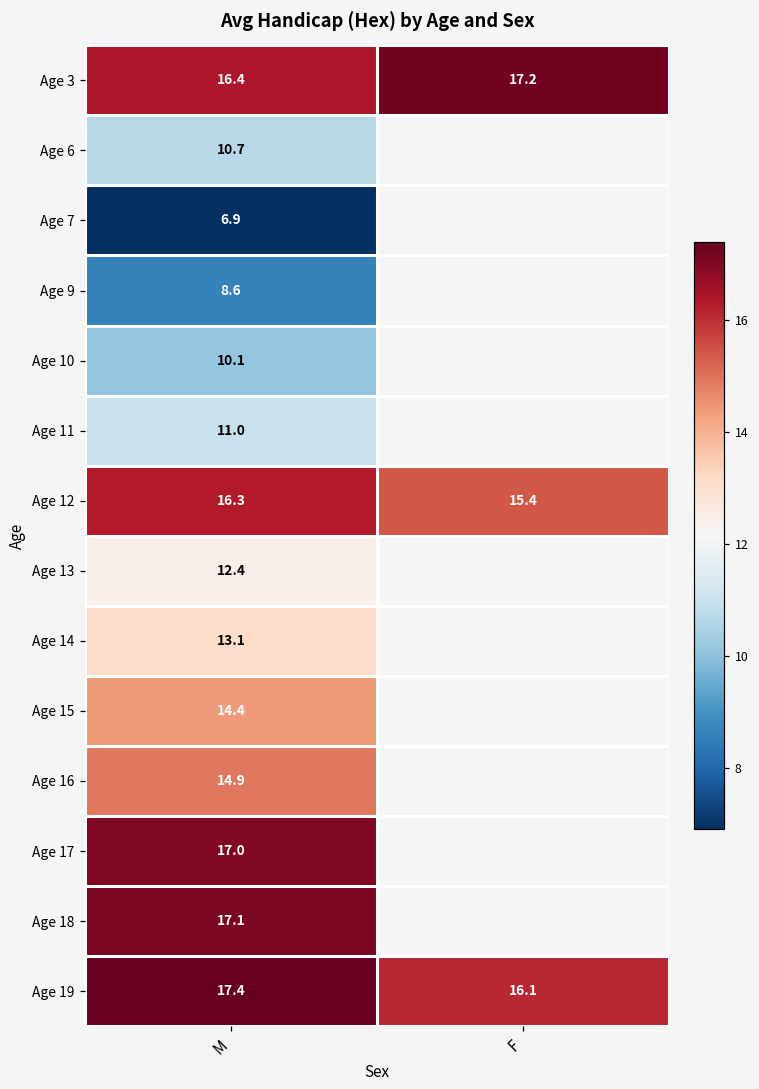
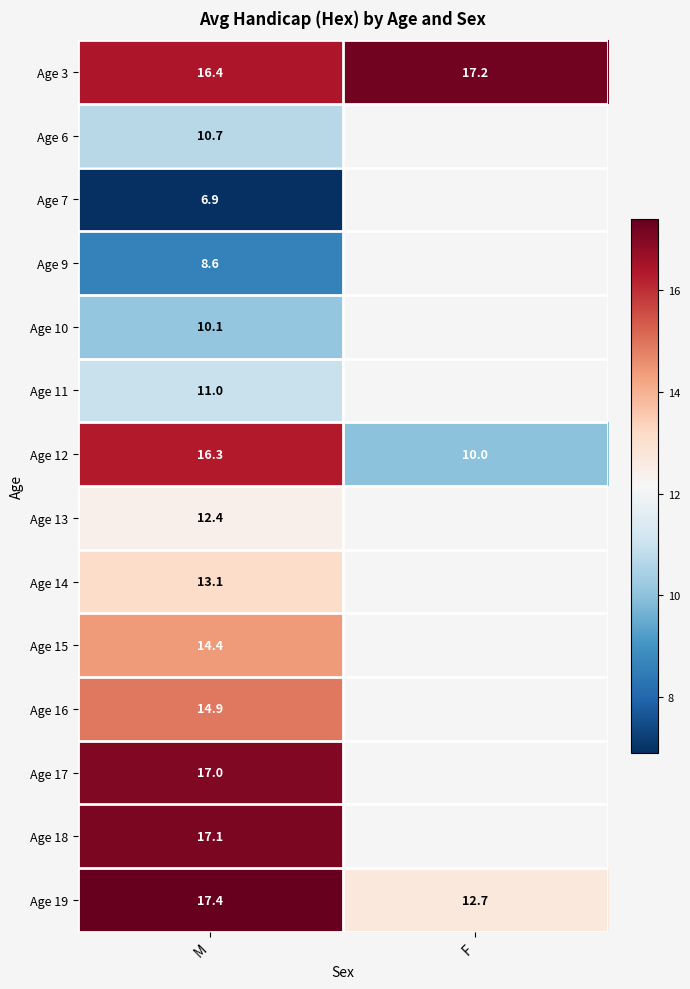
Age 12, F: 15.4 -> 10.0
Age 19, F: 16.1 -> 12.7
